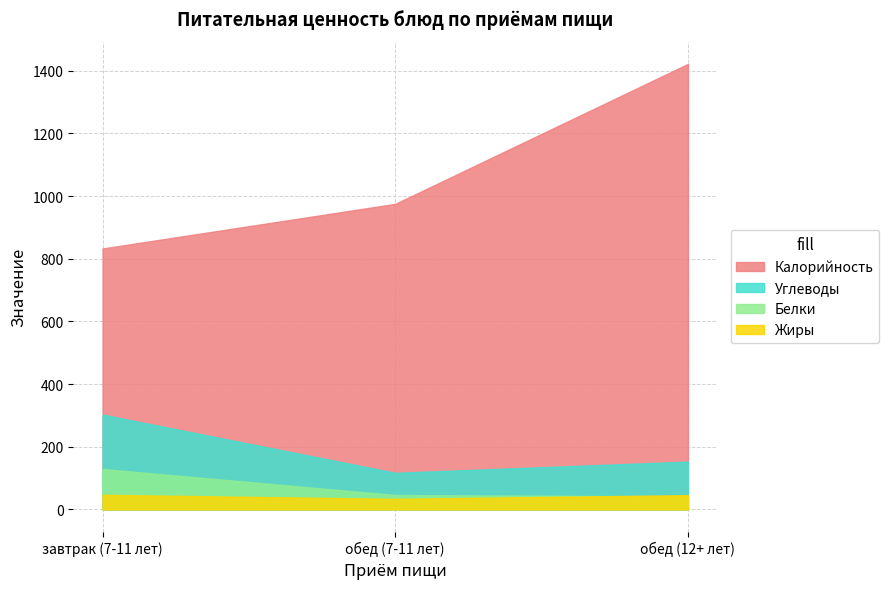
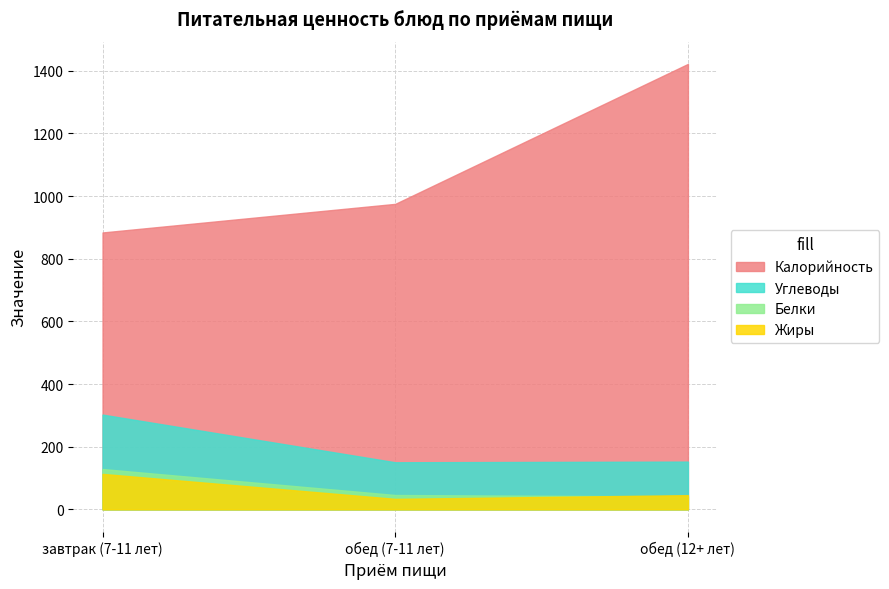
Калорийность, завтрак (7-11 лет): 830 -> 880
Жиры, завтрак (7-11 лет): 50 -> 110
Углеводы, обед (7-11 лет): 120 -> 150
